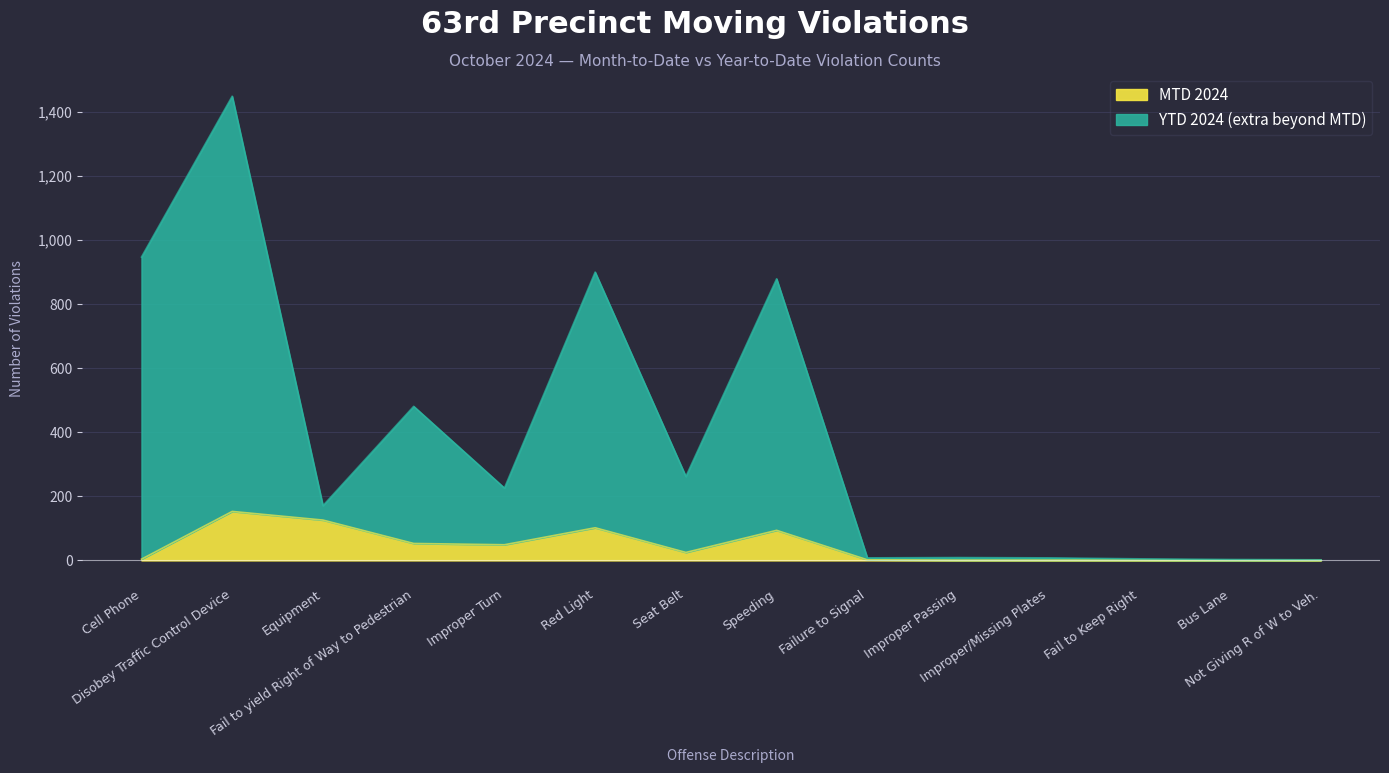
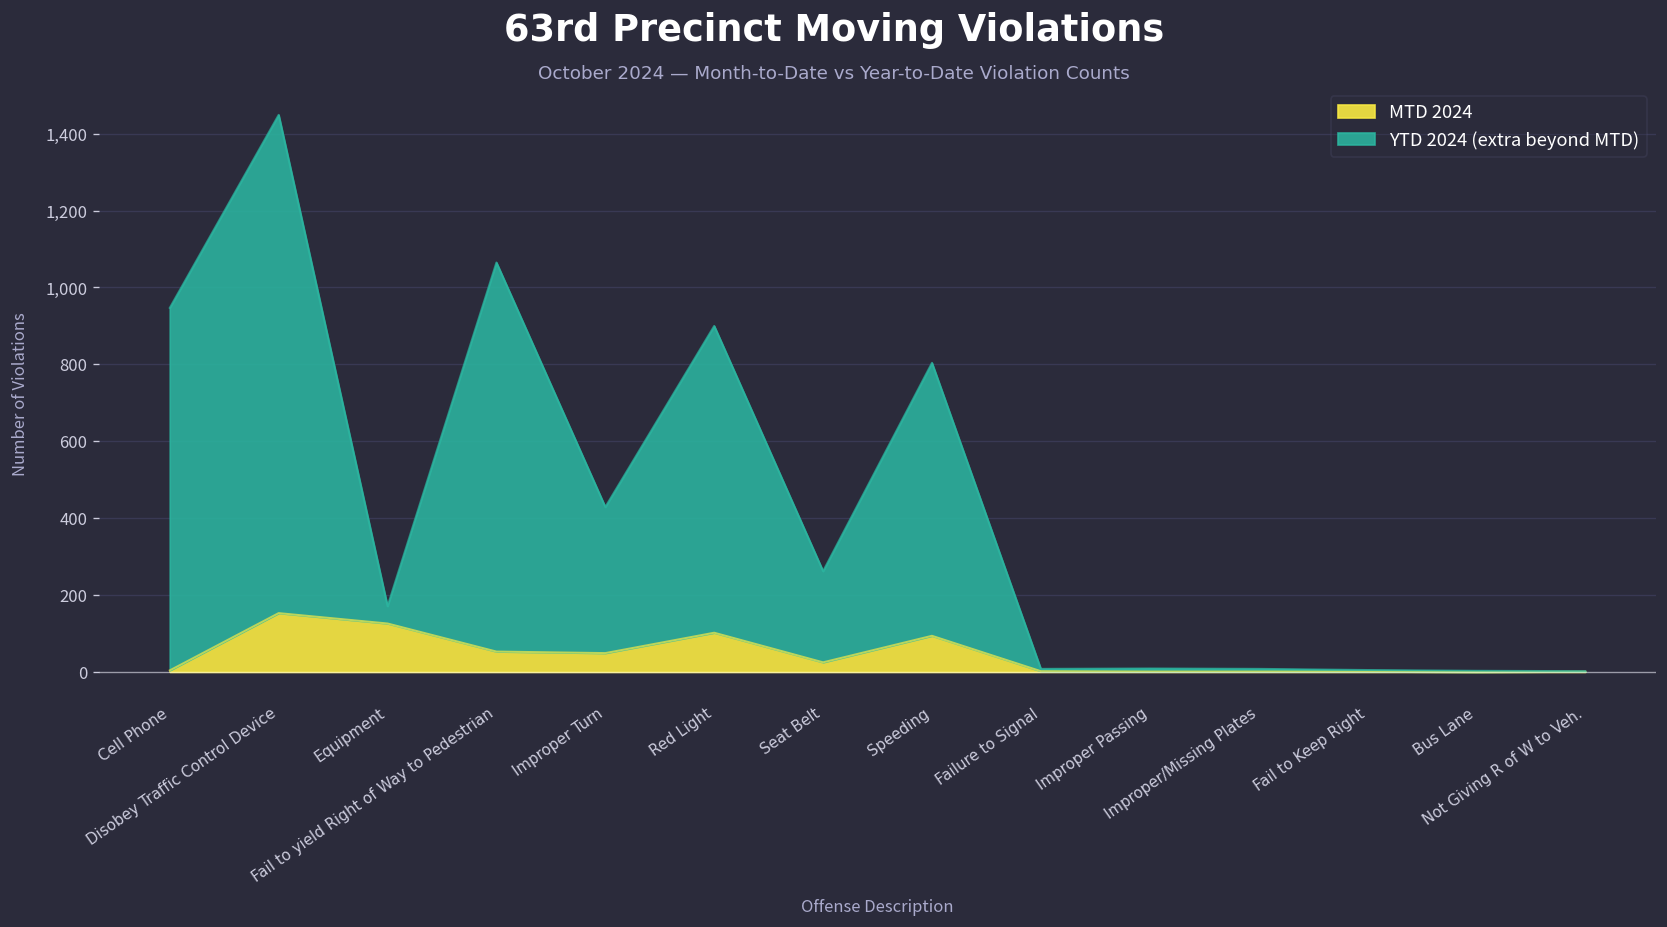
YTD 2024 (extra beyond MTD), Fail to yield Right of Way to Pedestrian: 480 -> 1,070
YTD 2024 (extra beyond MTD), Improper Turn: 230 -> 430
YTD 2024 (extra beyond MTD), Speeding: 880 -> 800
